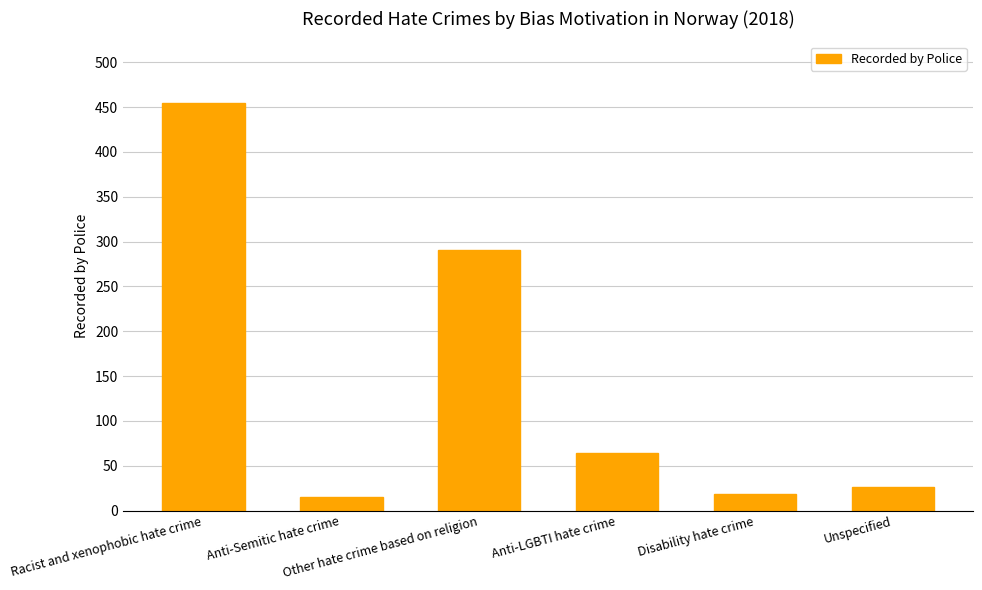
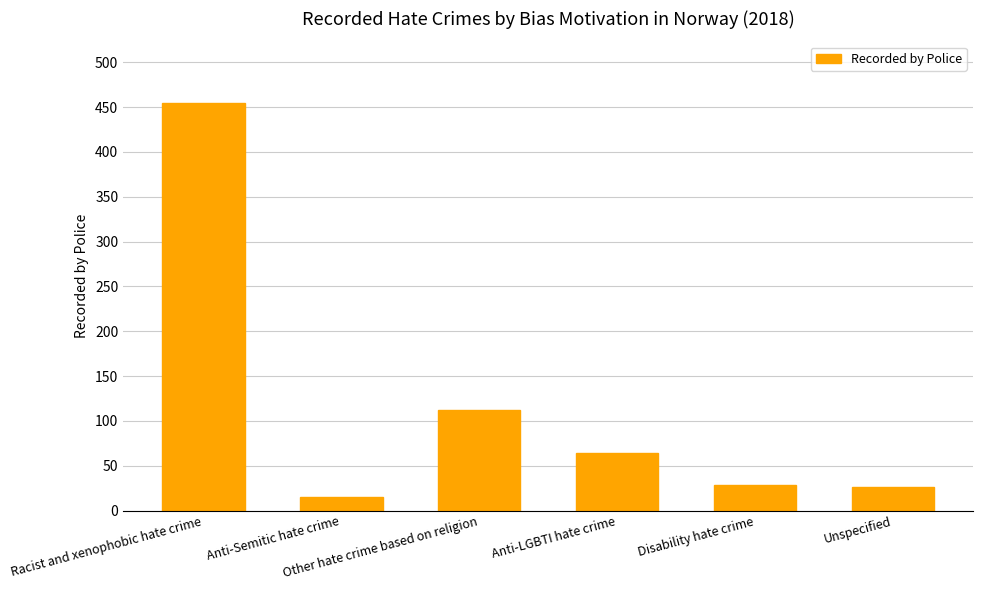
Other hate crime based on religion: 290 -> 110
Disability hate crime: 20 -> 30
